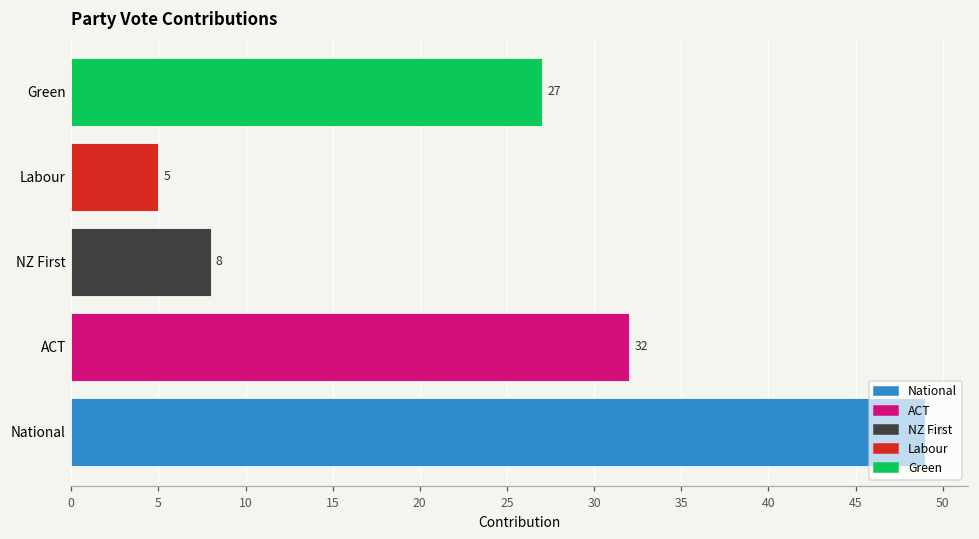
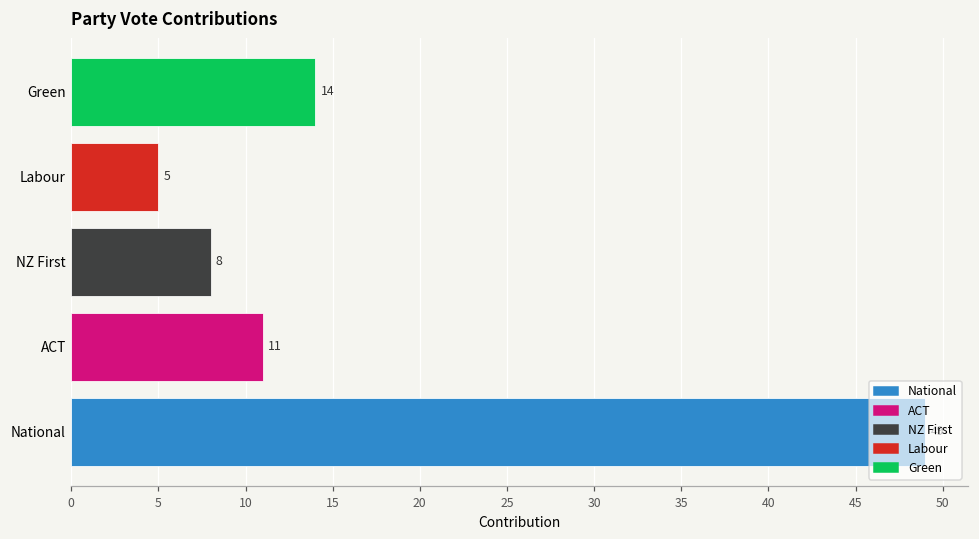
Green: 27 -> 14
ACT: 32 -> 11
